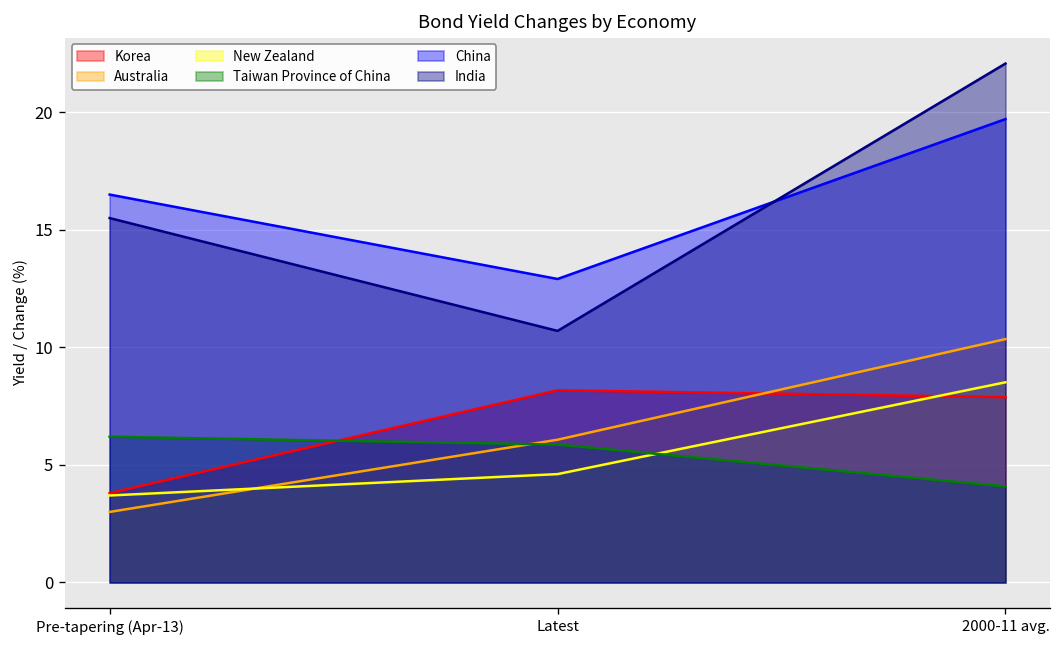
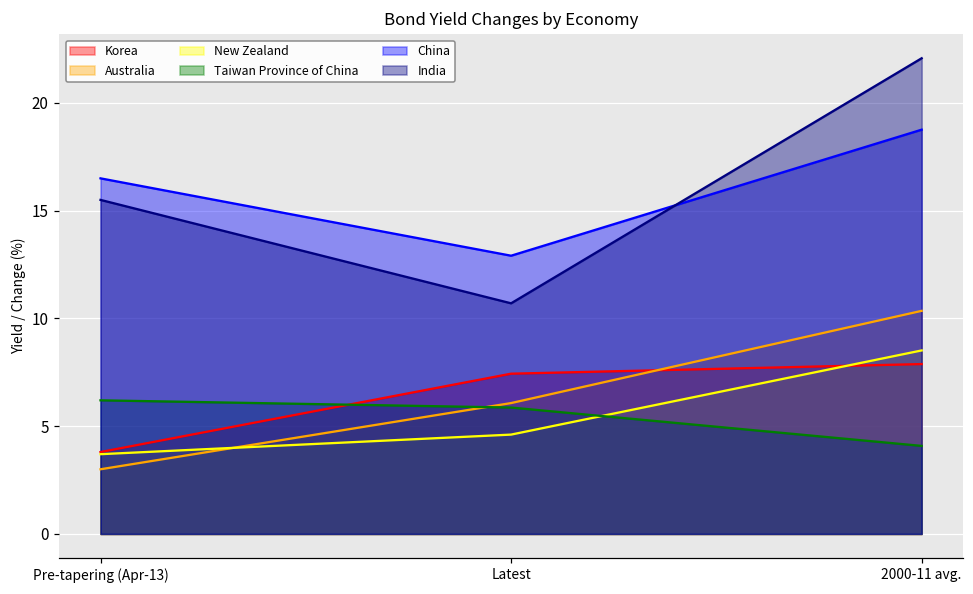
Korea, Latest: 8.2 -> 7.4
China, 2000-11 avg.: 19.7 -> 18.8
